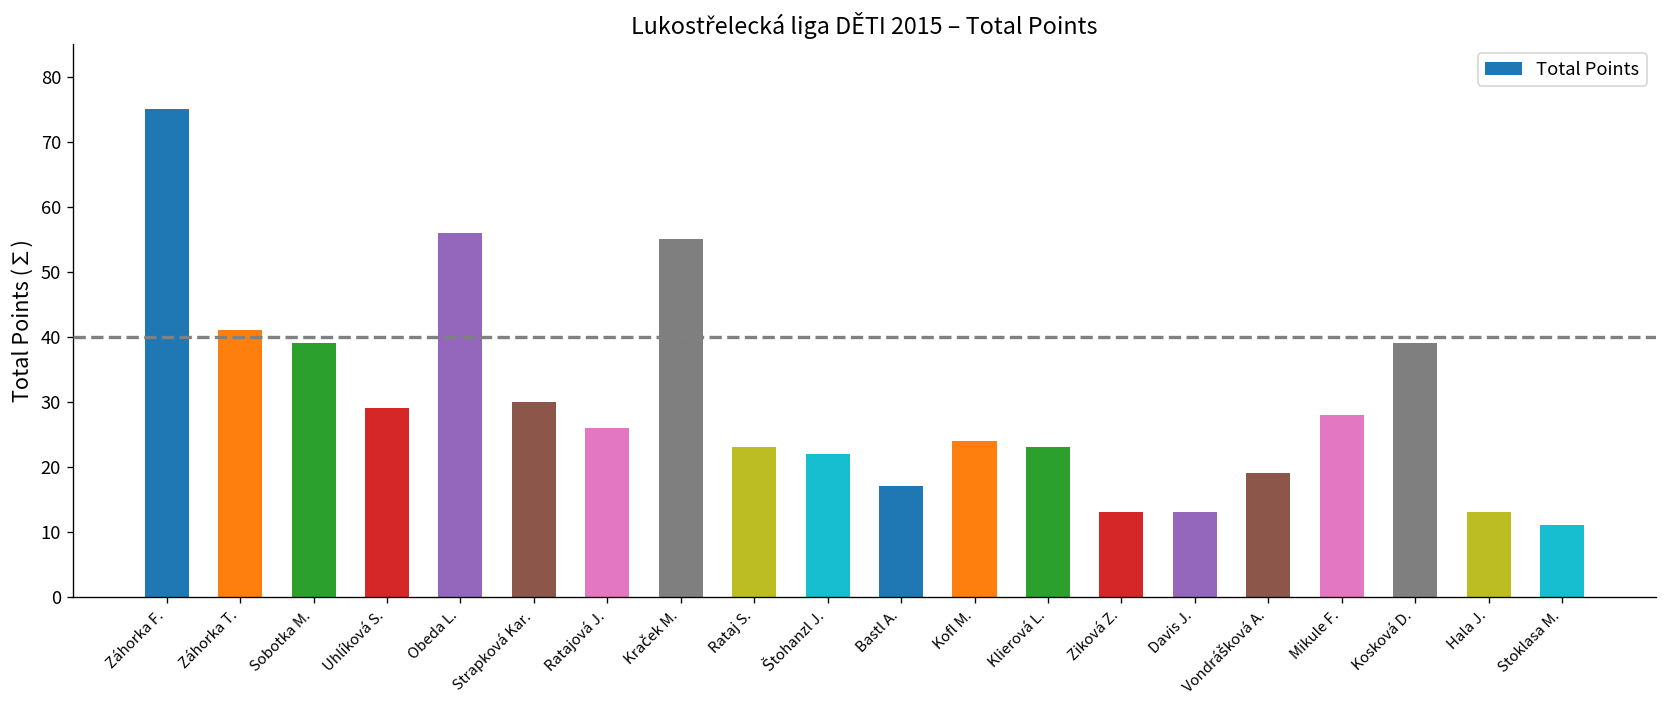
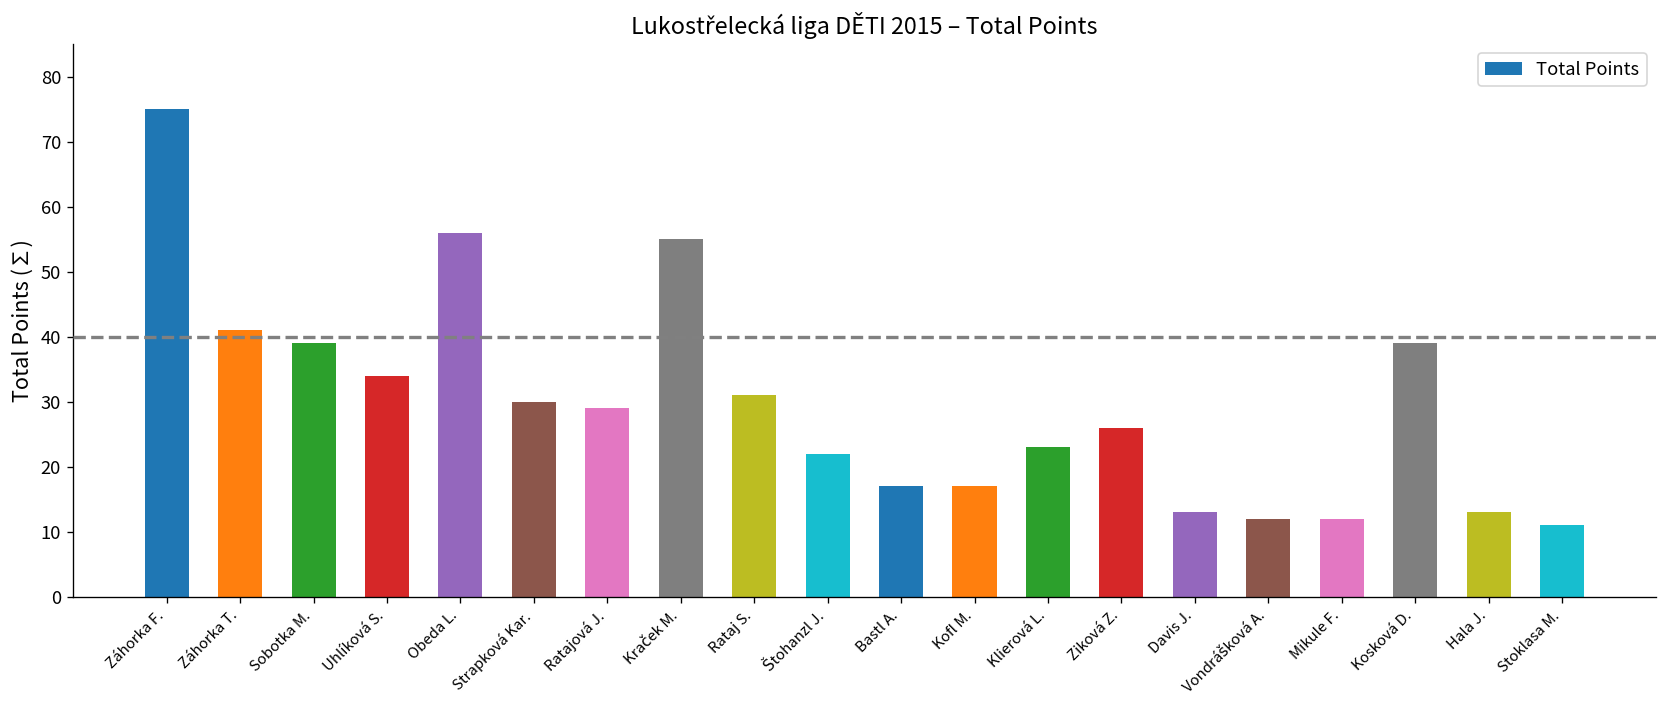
Uhlíková S.: 29 -> 34
Ratajová J.: 26 -> 29
Rataj S.: 23 -> 31
Kofl M.: 24 -> 17
Ziková Z.: 13 -> 26
Vondrášková A.: 19 -> 12
Mikule F.: 28 -> 12
